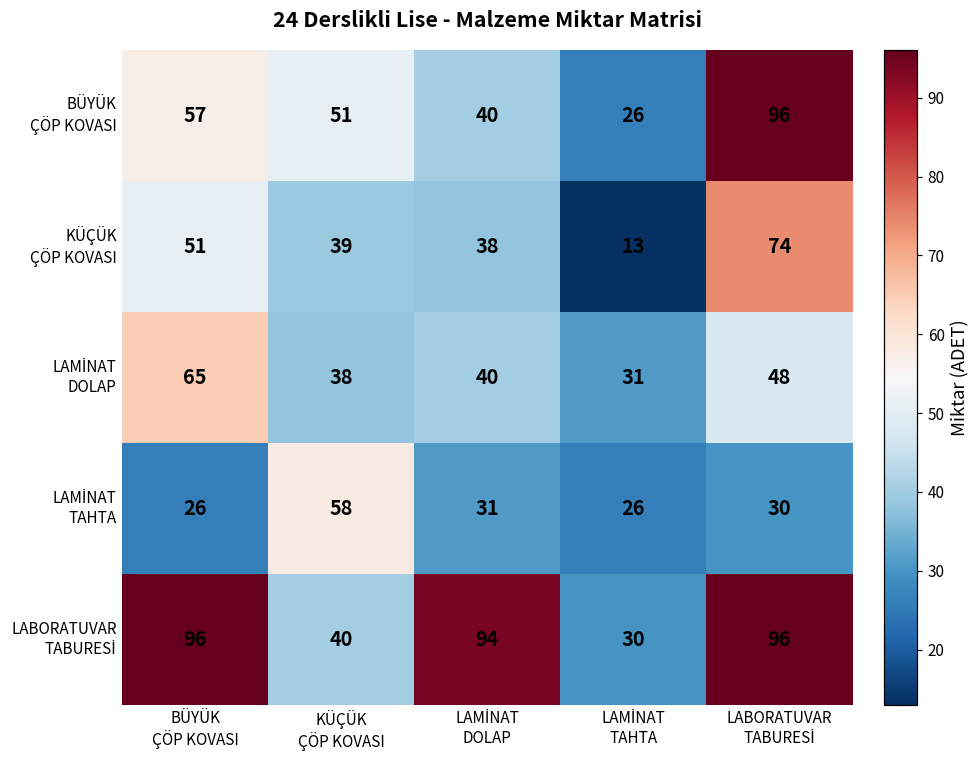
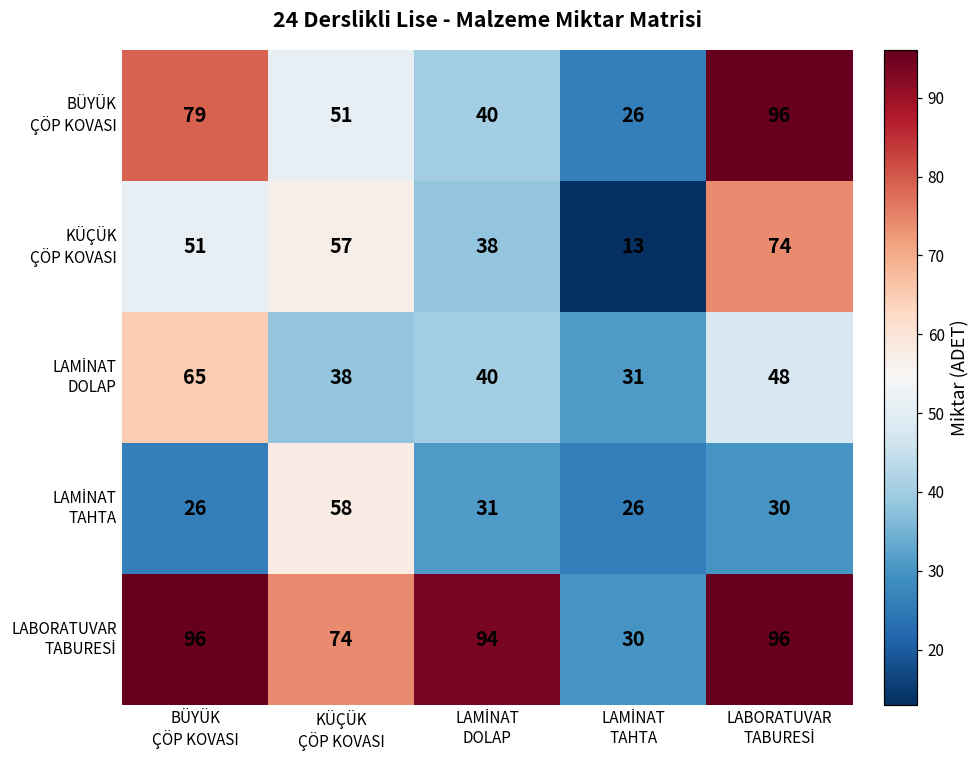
BÜYÜK ÇÖP KOVASI, BÜYÜK ÇÖP KOVASI: 57 -> 79
KÜÇÜK ÇÖP KOVASI, KÜÇÜK ÇÖP KOVASI: 39 -> 57
LABORATUVAR TABURESİ, KÜÇÜK ÇÖP KOVASI: 40 -> 74
